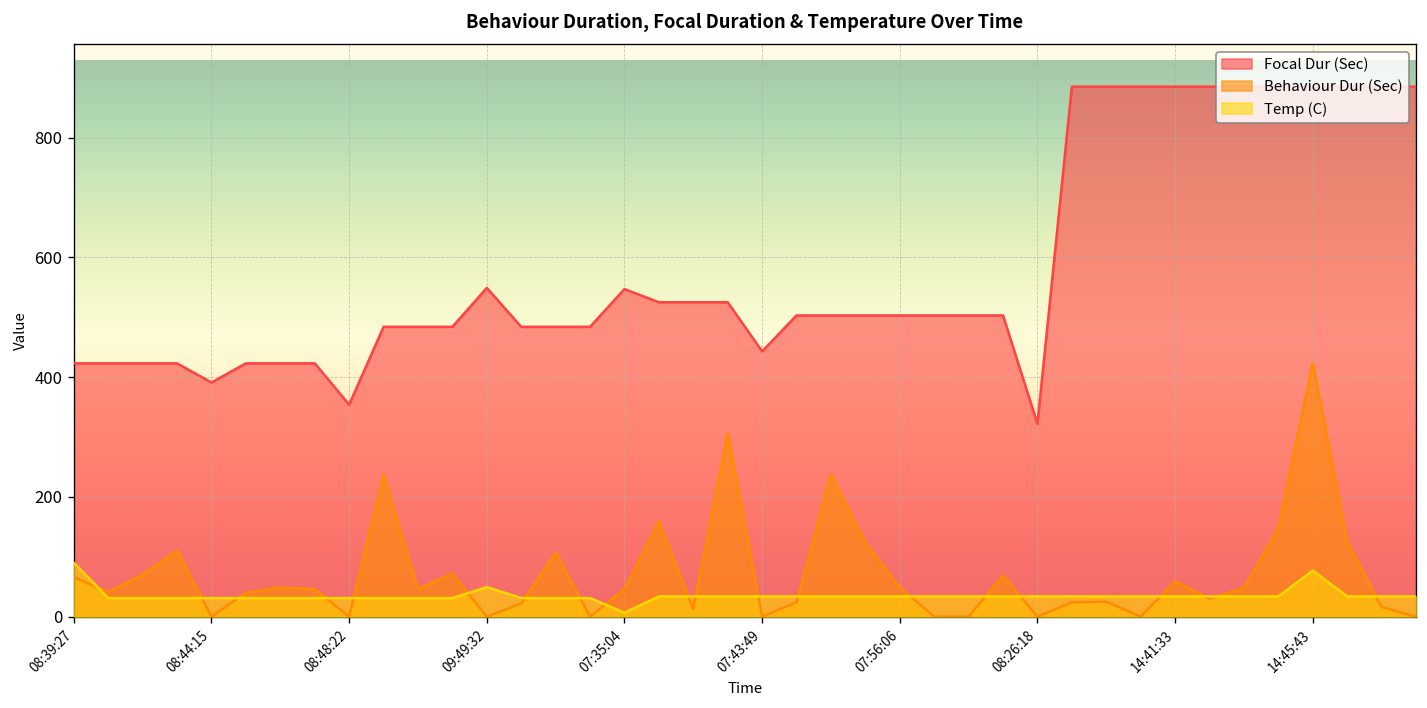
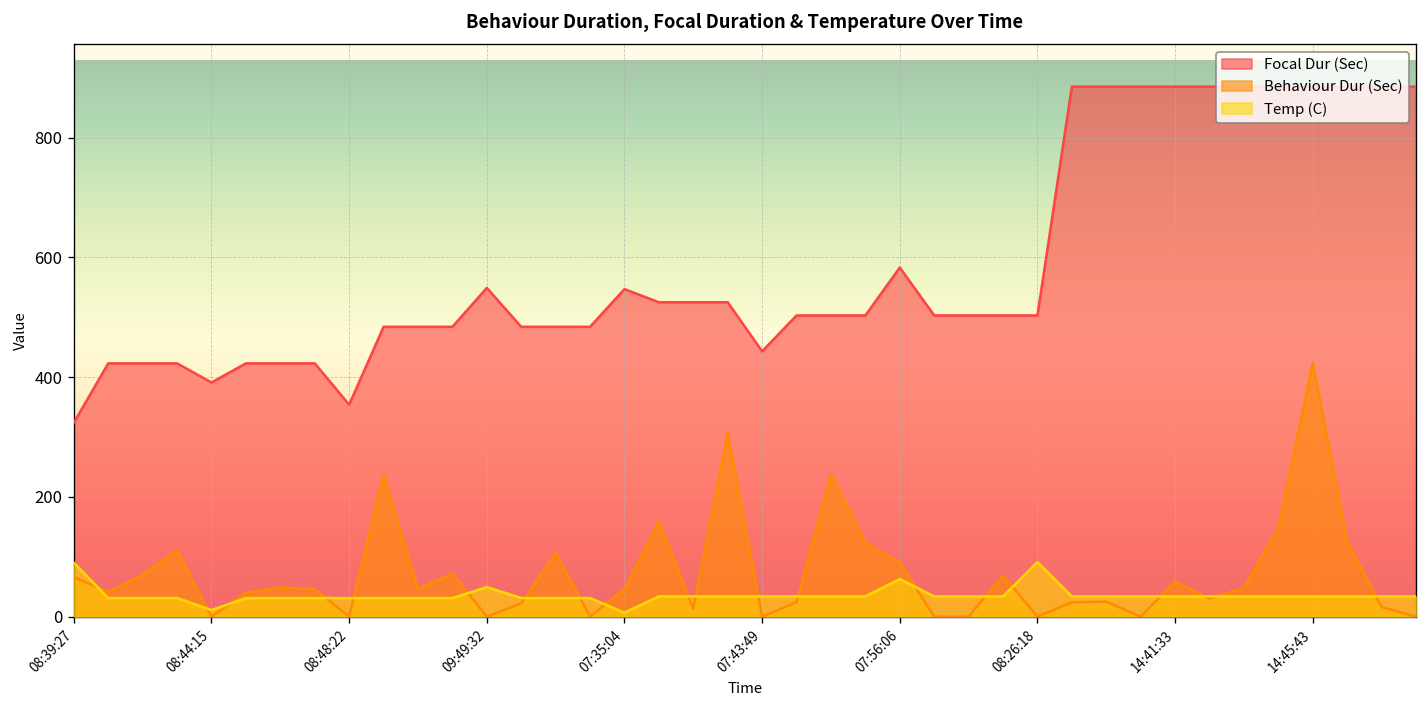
Focal Dur (Sec), 08:39:27: 420 -> 320
Temp (C), 08:44:15: 30 -> 10
Focal Dur (Sec), 07:56:06: 500 -> 580
Behaviour Dur (Sec), 07:56:06: 50 -> 90
Temp (C), 07:56:06: 30 -> 60
Focal Dur (Sec), 08:26:18: 320 -> 500
Temp (C), 08:26:18: 30 -> 90
Temp (C), 14:45:43: 80 -> 30
